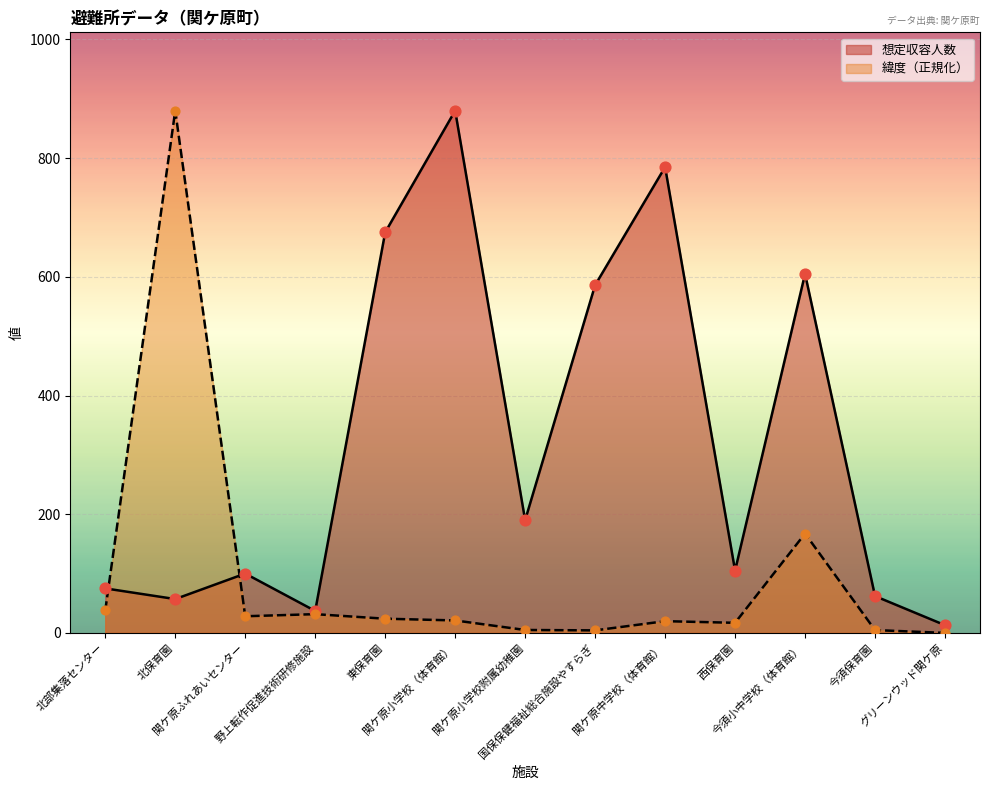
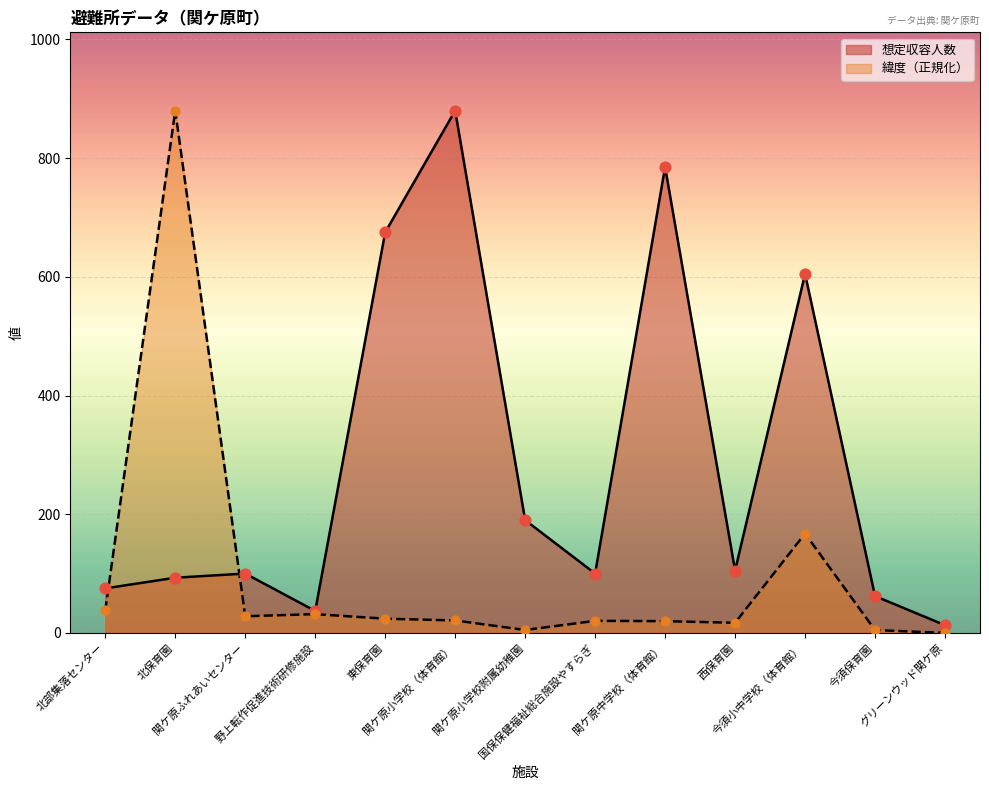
想定収容人数, 北保育園: 60 -> 90
想定収容人数, 国保保健福祉総合施設やすらぎ: 590 -> 100
緯度（正規化）, 国保保健福祉総合施設やすらぎ: 0 -> 20
